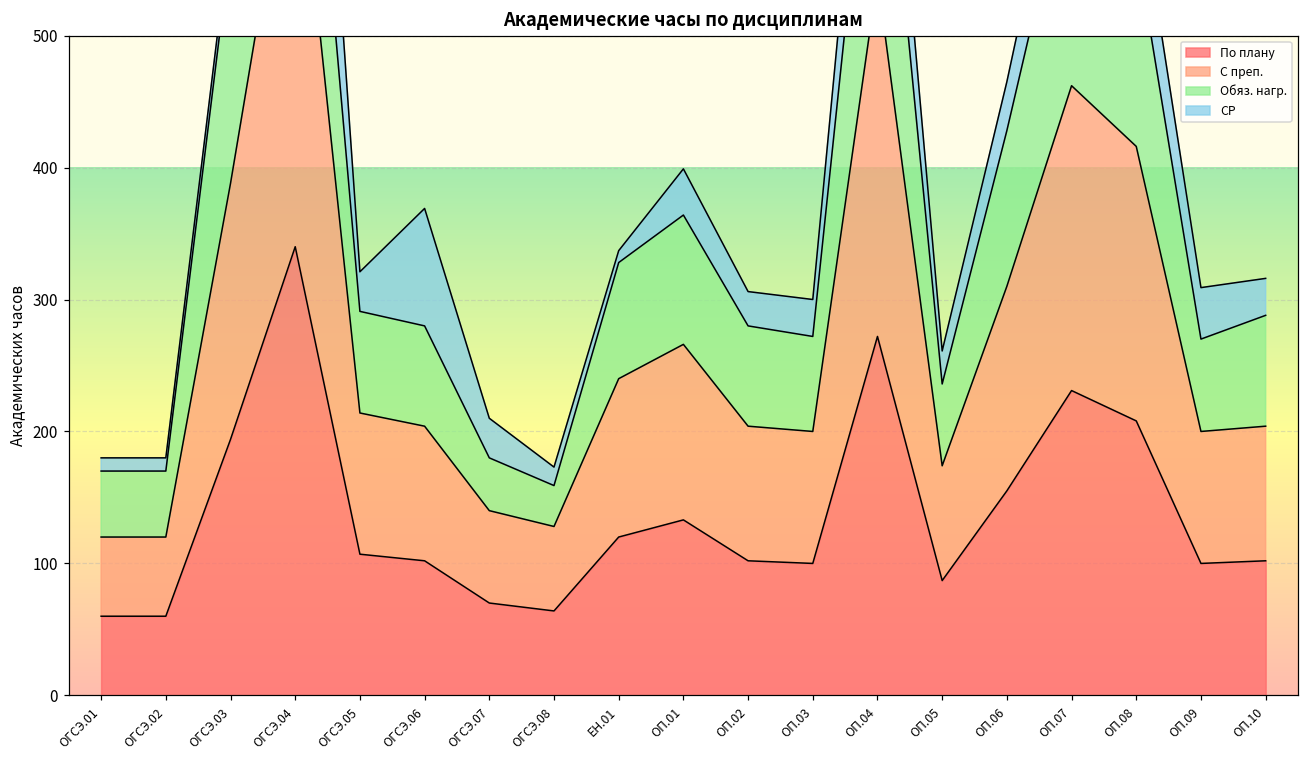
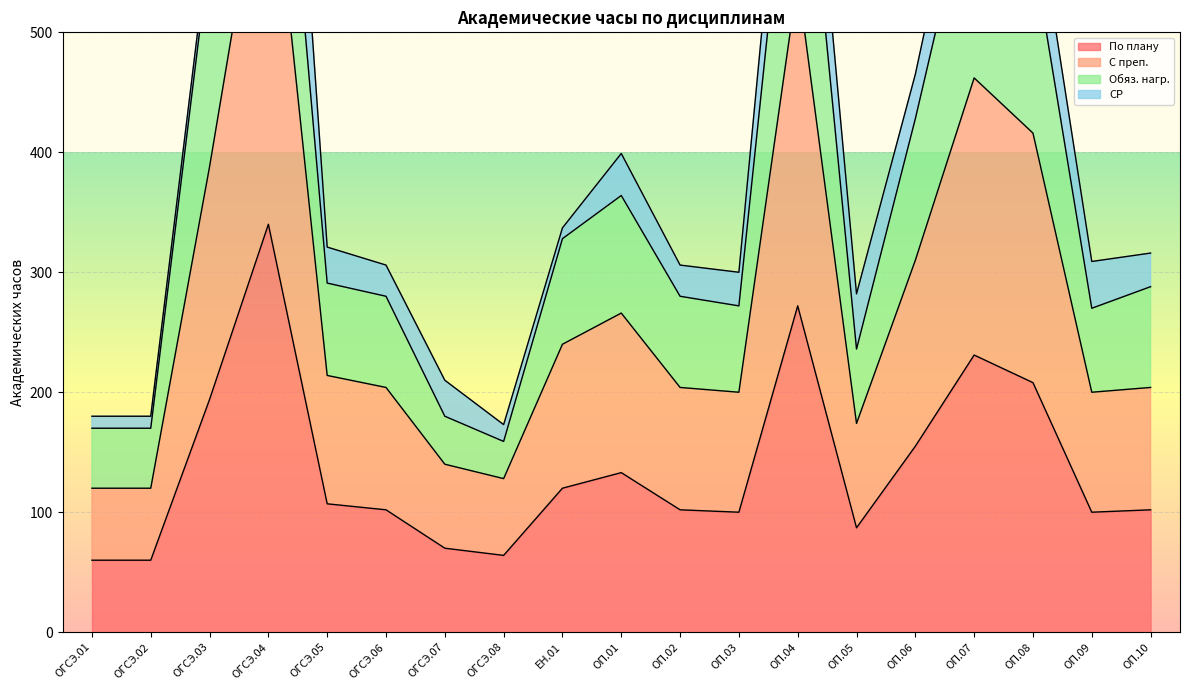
СР, ОГСЭ.06: 89 -> 26
СР, ОП.05: 25 -> 46
